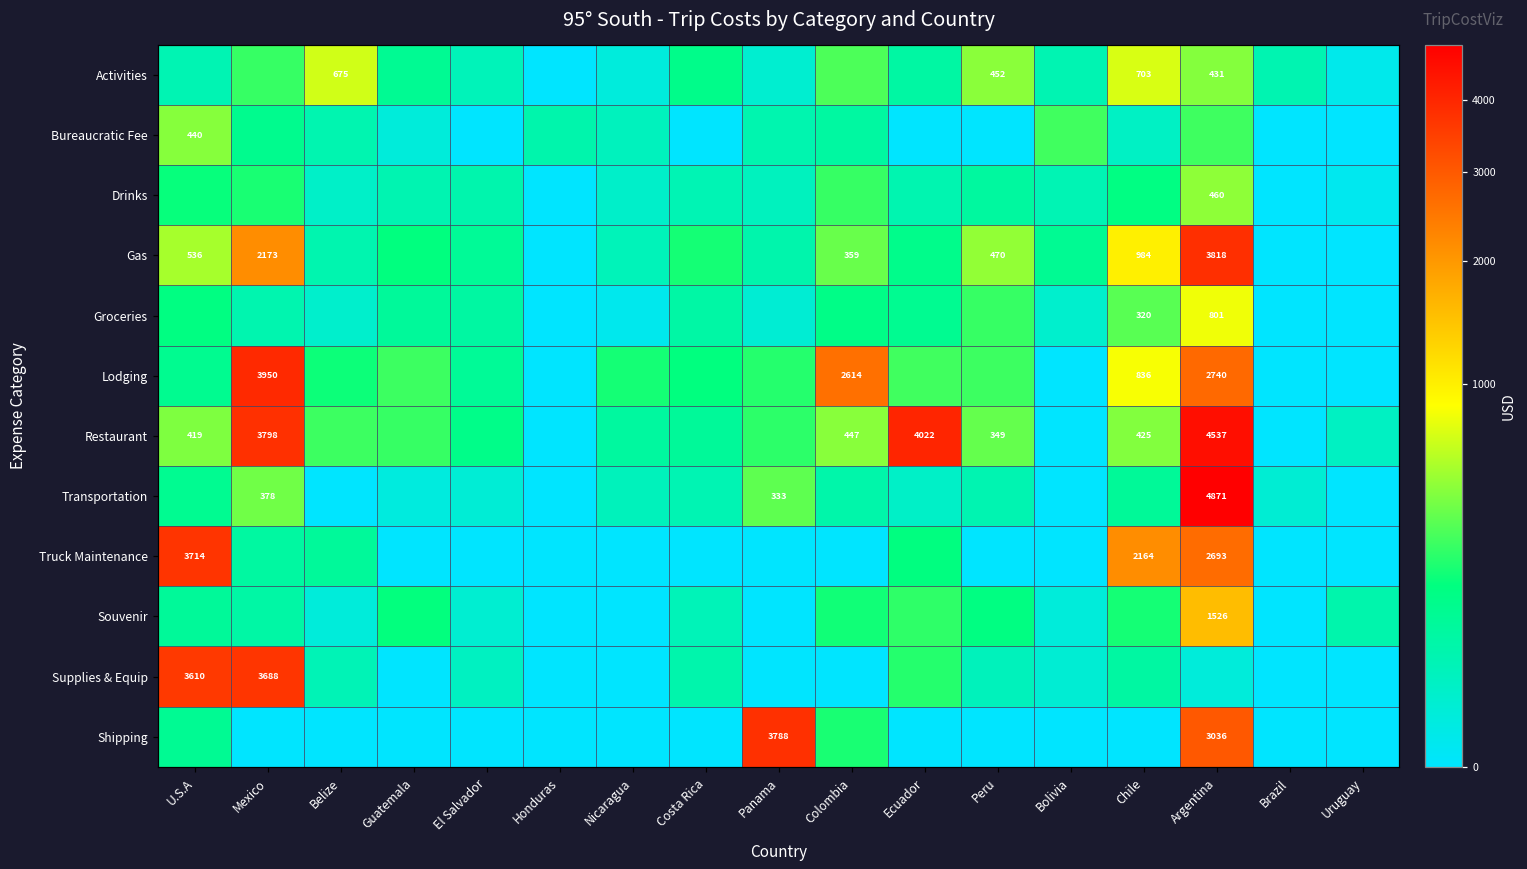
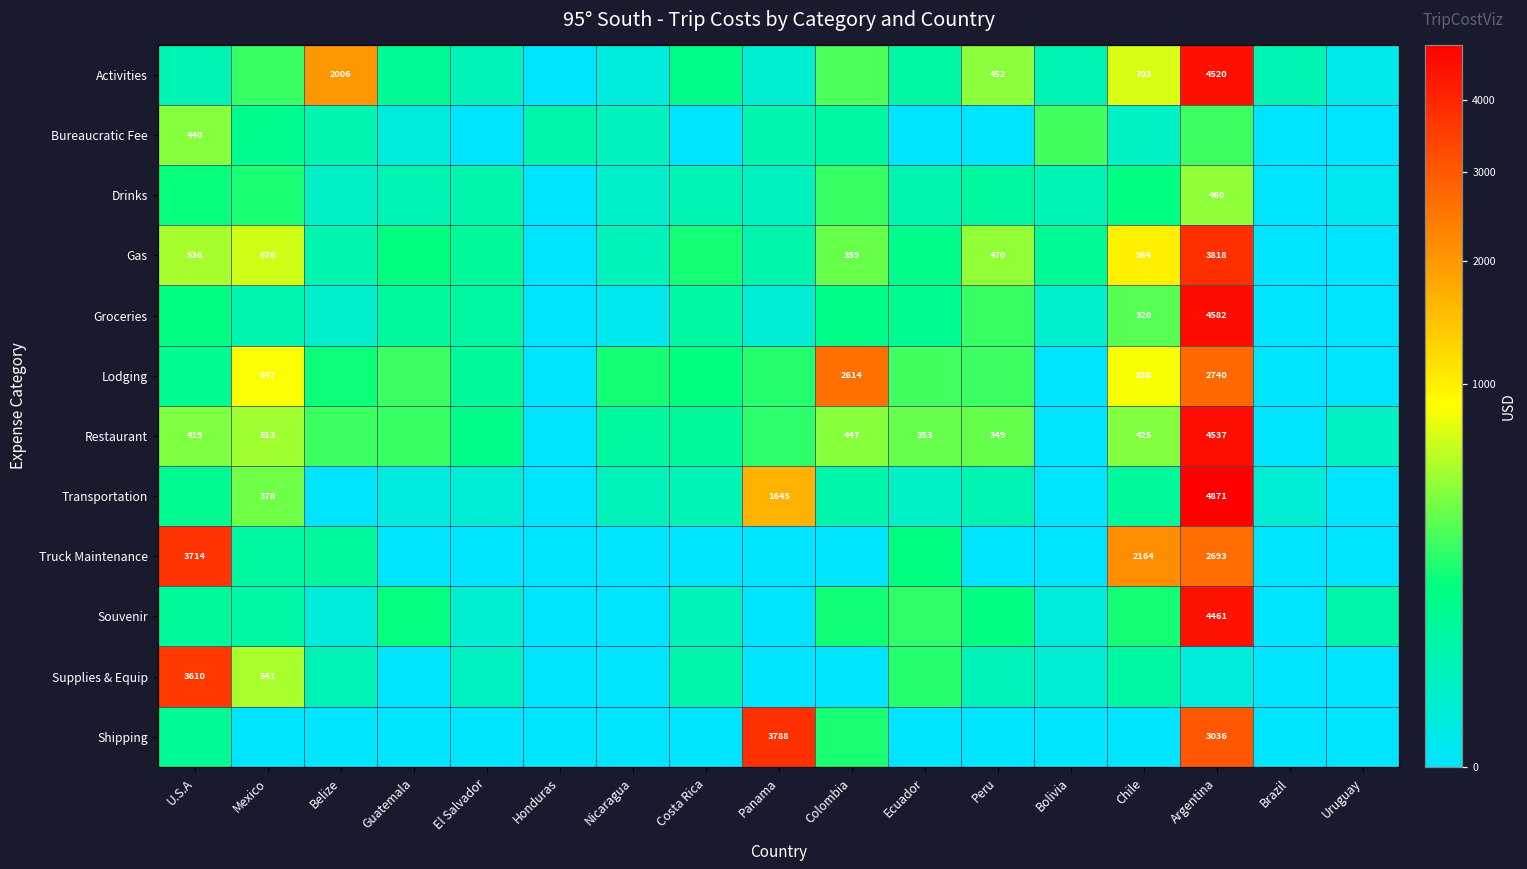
Activities, Belize: 675 -> 2006
Activities, Argentina: 431 -> 4520
Gas, Mexico: 2173 -> 676
Groceries, Argentina: 801 -> 4582
Lodging, Mexico: 3950 -> 847
Restaurant, Mexico: 3798 -> 513
Restaurant, Ecuador: 4022 -> 353
Transportation, Panama: 333 -> 1645
Souvenir, Argentina: 1526 -> 4461
Supplies & Equip, Mexico: 3688 -> 541
